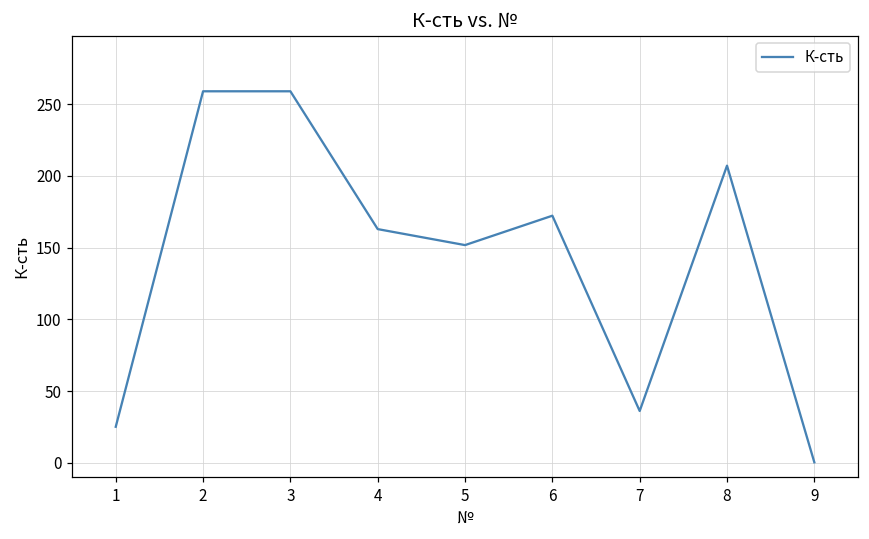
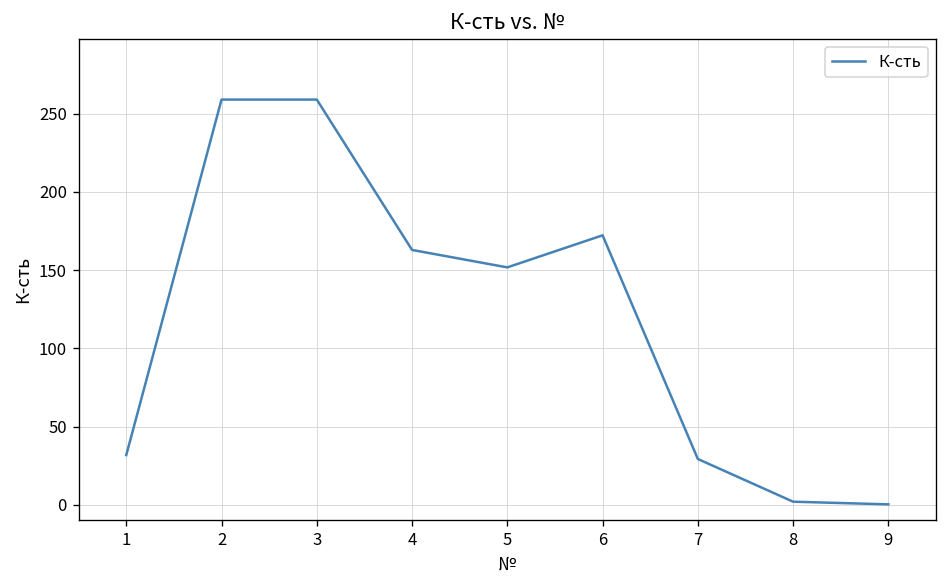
1: 25 -> 32
7: 36 -> 29
8: 207 -> 2
